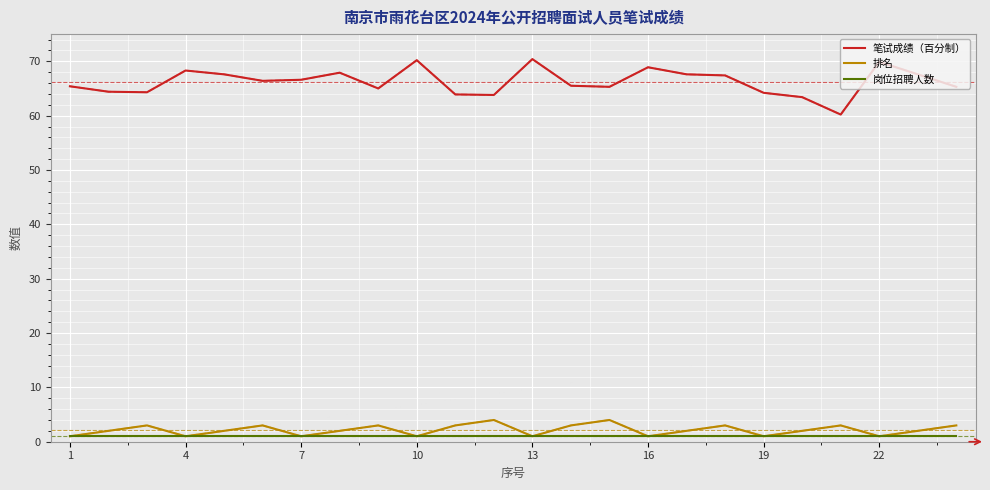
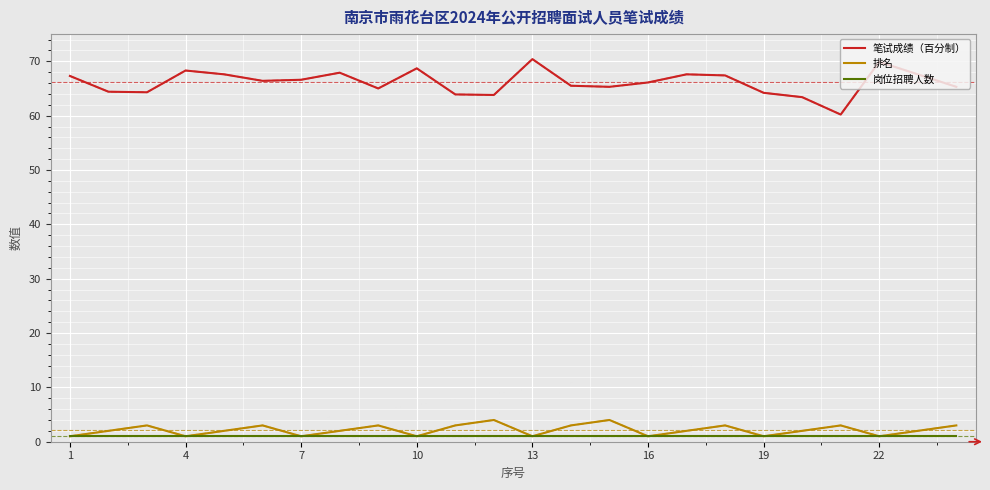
笔试成绩（百分制）, 1: 65 -> 67
笔试成绩（百分制）, 10: 70 -> 69
笔试成绩（百分制）, 16: 69 -> 66
